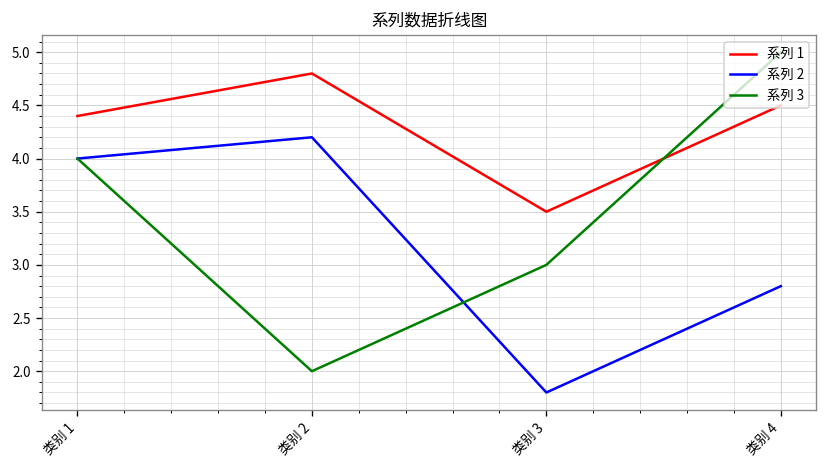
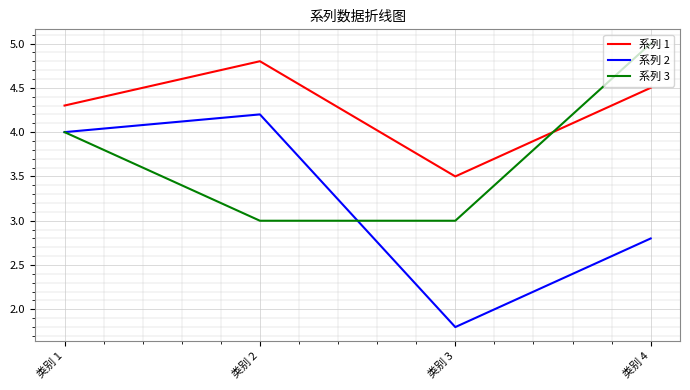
系列 1, 类别 1: 4.4 -> 4.3
系列 3, 类别 2: 2 -> 3
